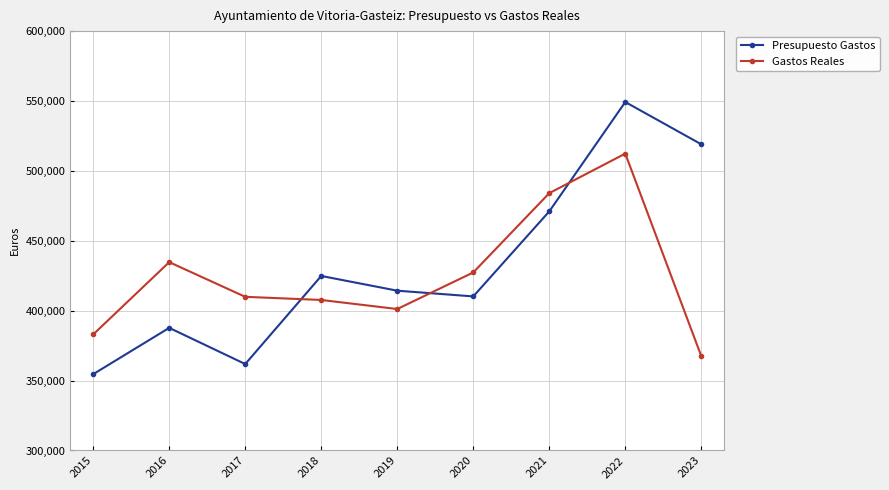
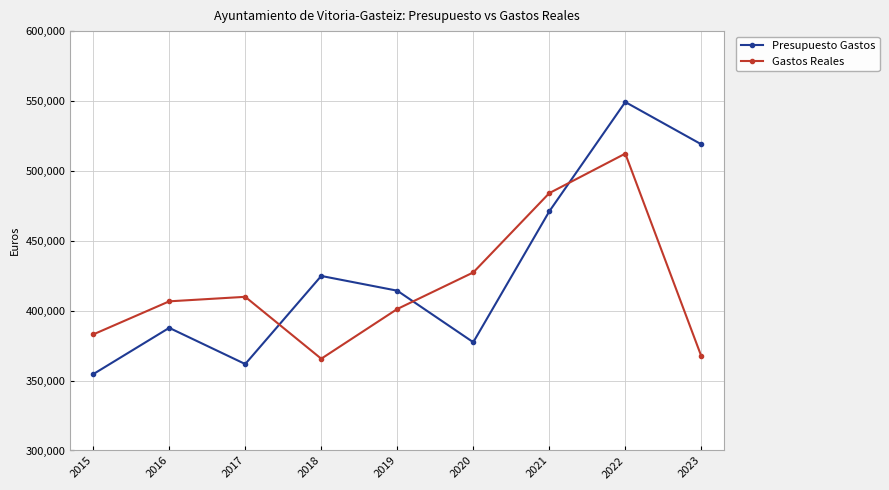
Gastos Reales, 2016: 435,000 -> 407,000
Gastos Reales, 2018: 408,000 -> 366,000
Presupuesto Gastos, 2020: 410,000 -> 377,000
